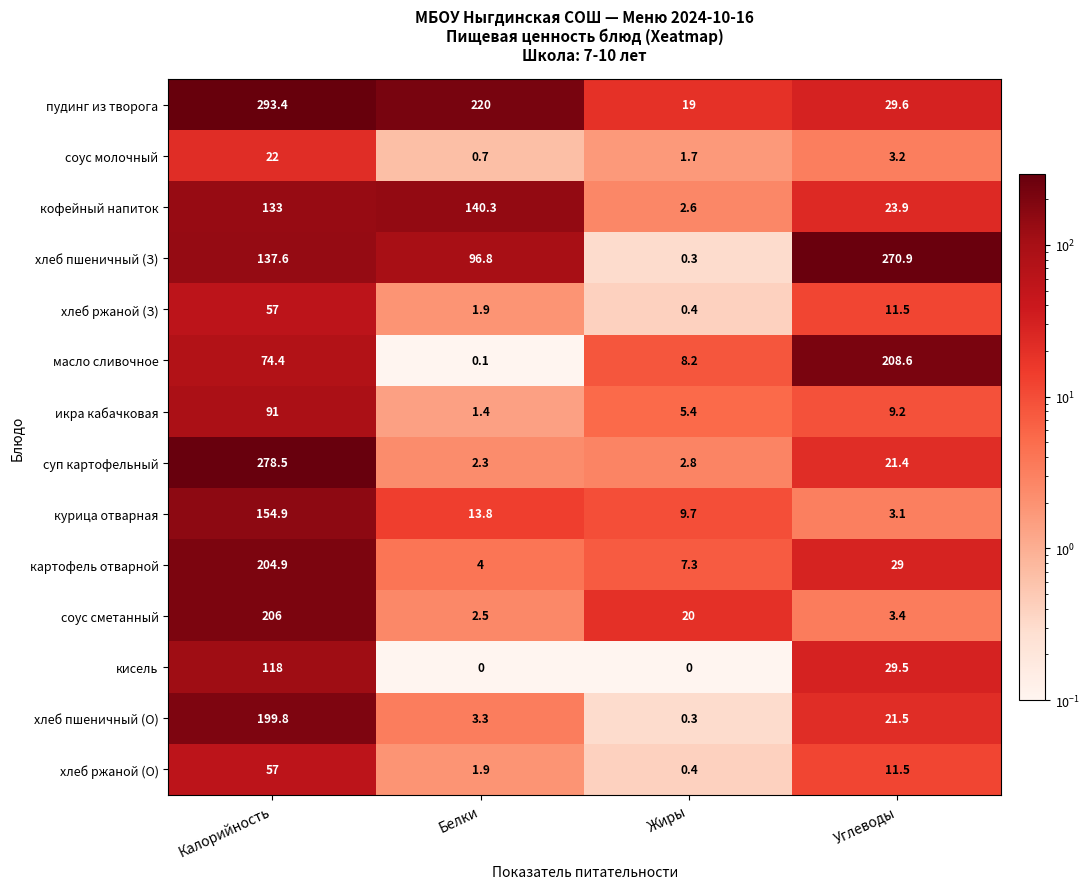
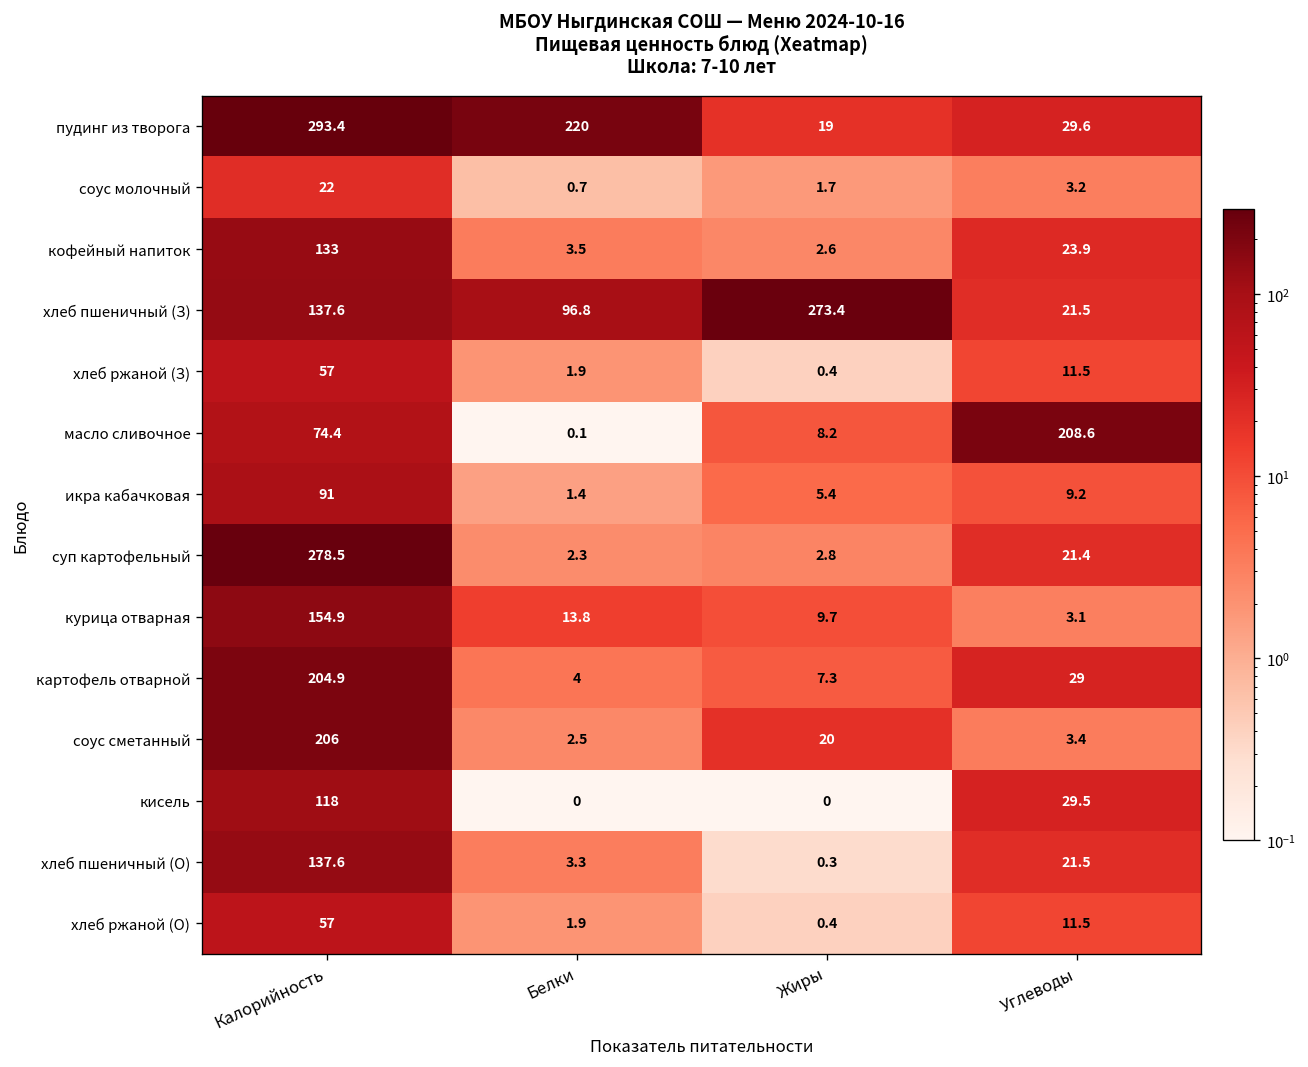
кофейный напиток, Белки: 140.3 -> 3.5
хлеб пшеничный (З), Жиры: 0.3 -> 273.4
хлеб пшеничный (З), Углеводы: 270.9 -> 21.5
хлеб пшеничный (О), Калорийность: 199.8 -> 137.6
